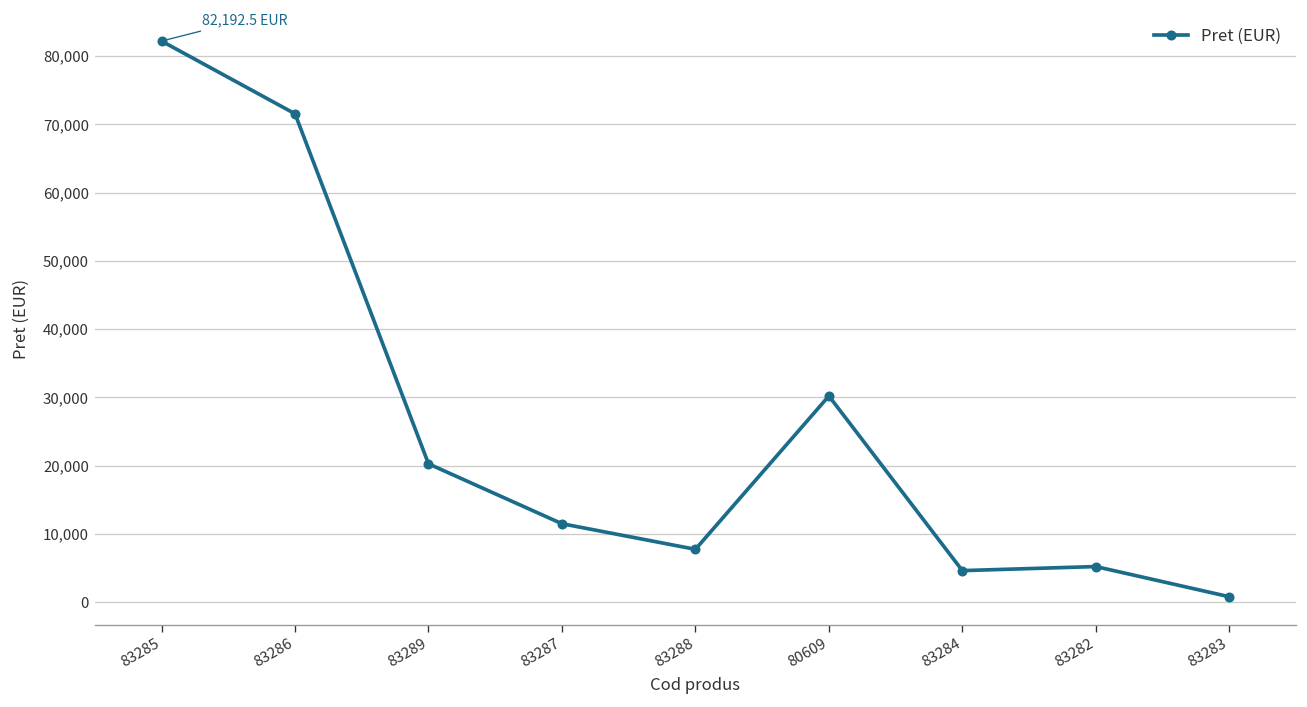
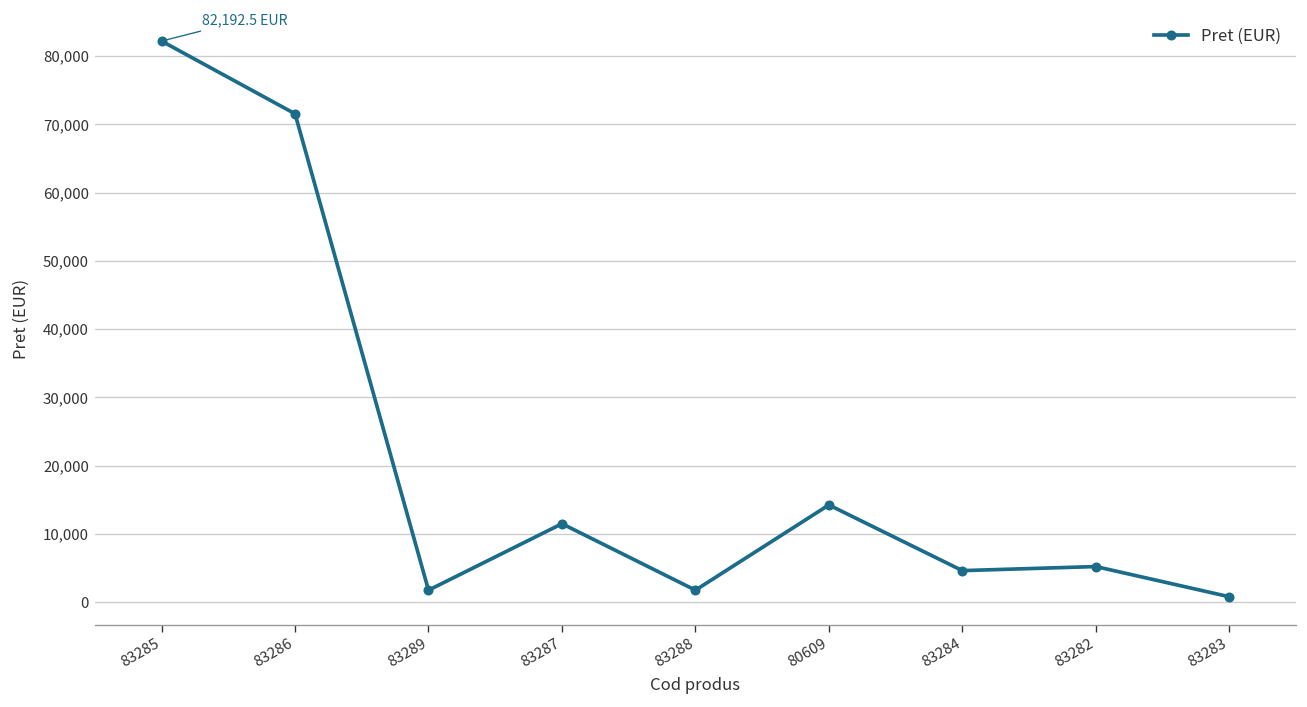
83289: 20,000 -> 2,000
83288: 8,000 -> 2,000
80609: 30,000 -> 14,000
